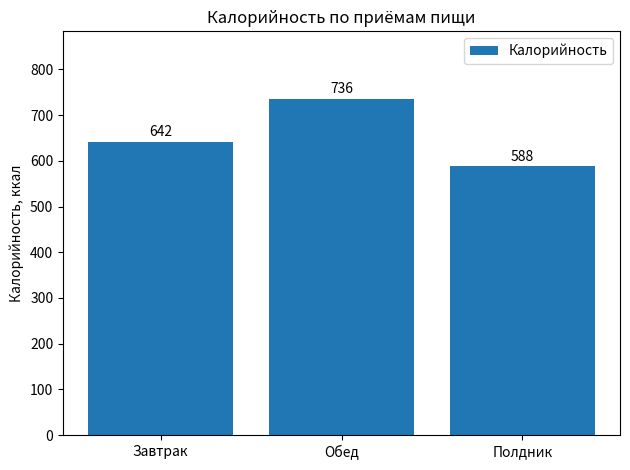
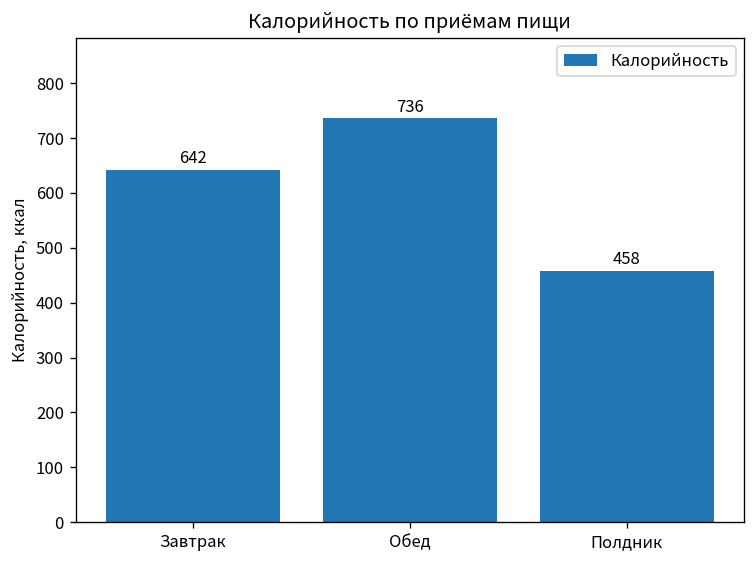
Полдник: 588 -> 458
